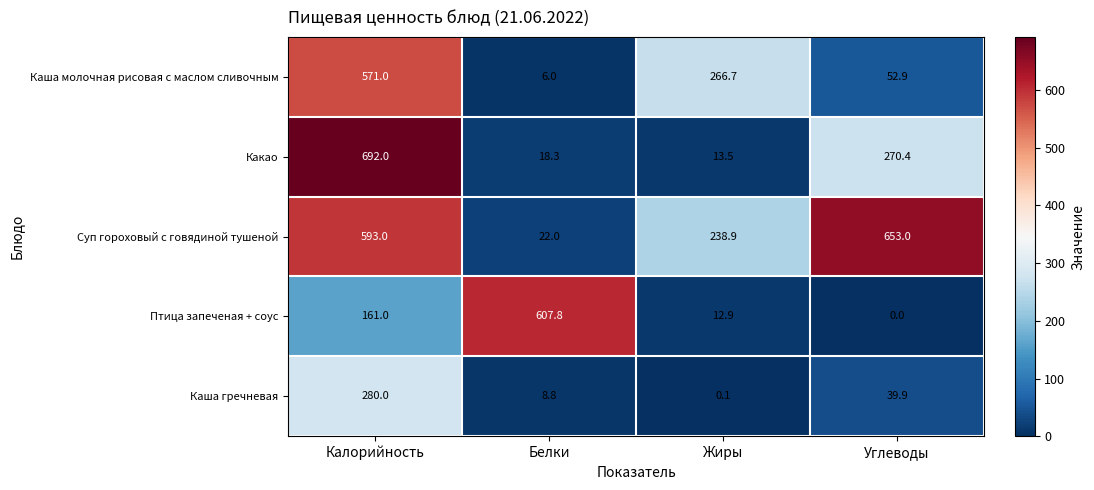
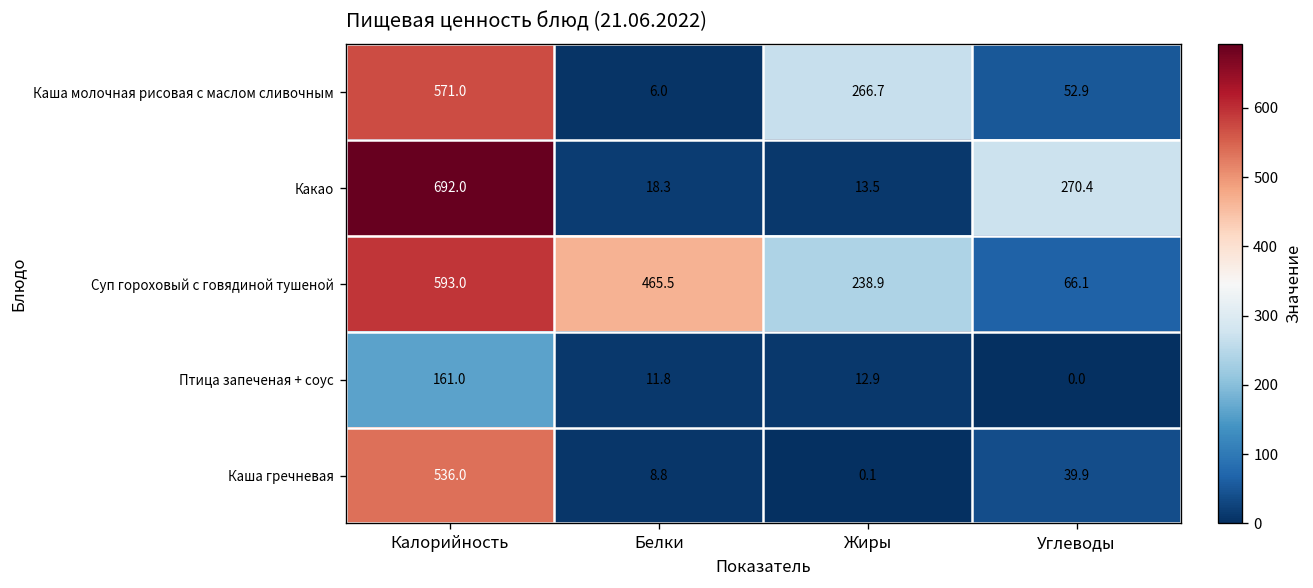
Суп гороховый с говядиной тушеной, Белки: 22.0 -> 465.5
Суп гороховый с говядиной тушеной, Углеводы: 653.0 -> 66.1
Птица запеченая + соус, Белки: 607.8 -> 11.8
Каша гречневая, Калорийность: 280.0 -> 536.0
